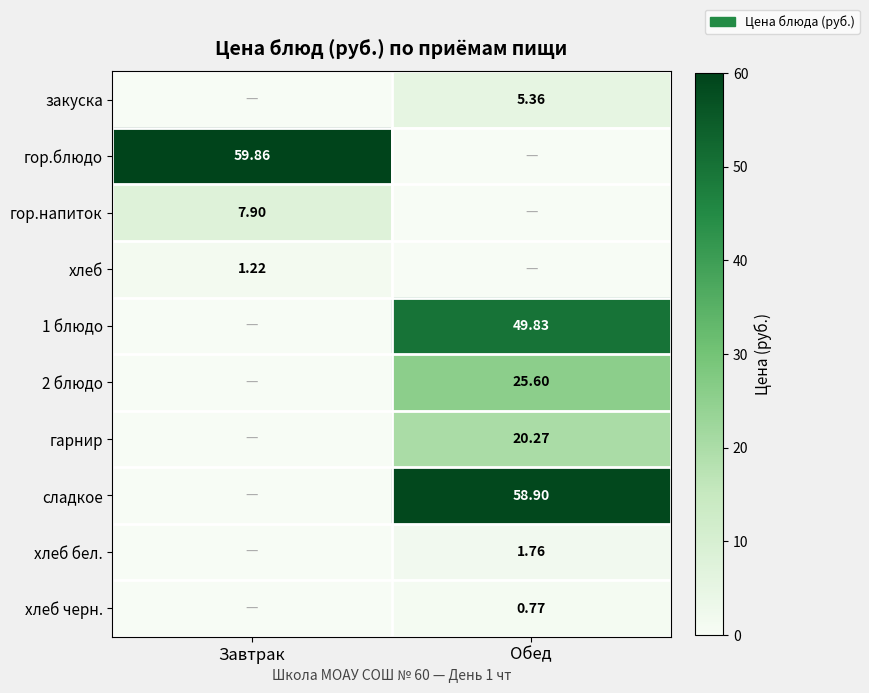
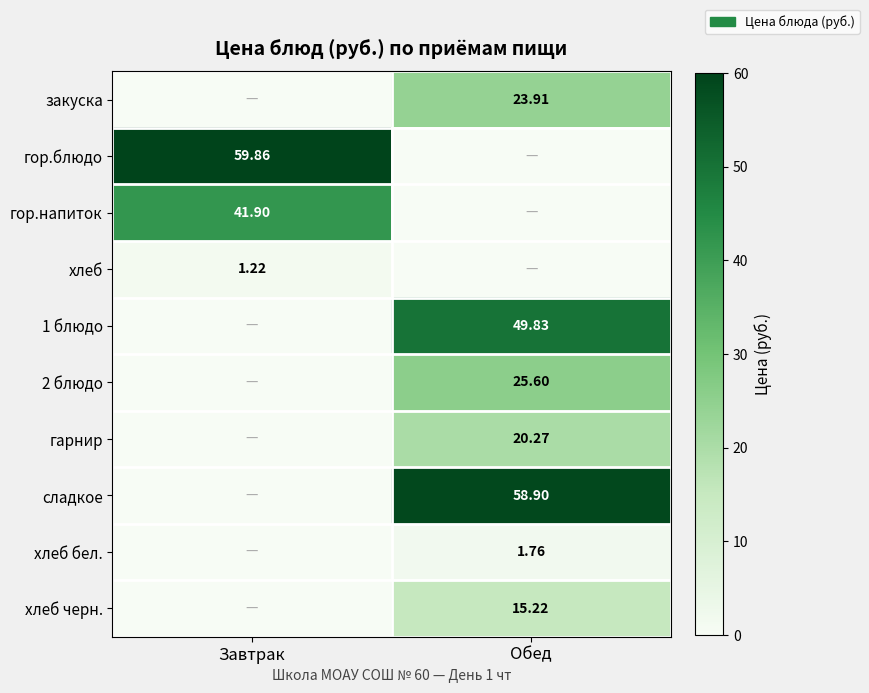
закуска, Обед: 5.36 -> 23.91
гор.напиток, Завтрак: 7.90 -> 41.90
хлеб черн., Обед: 0.77 -> 15.22
